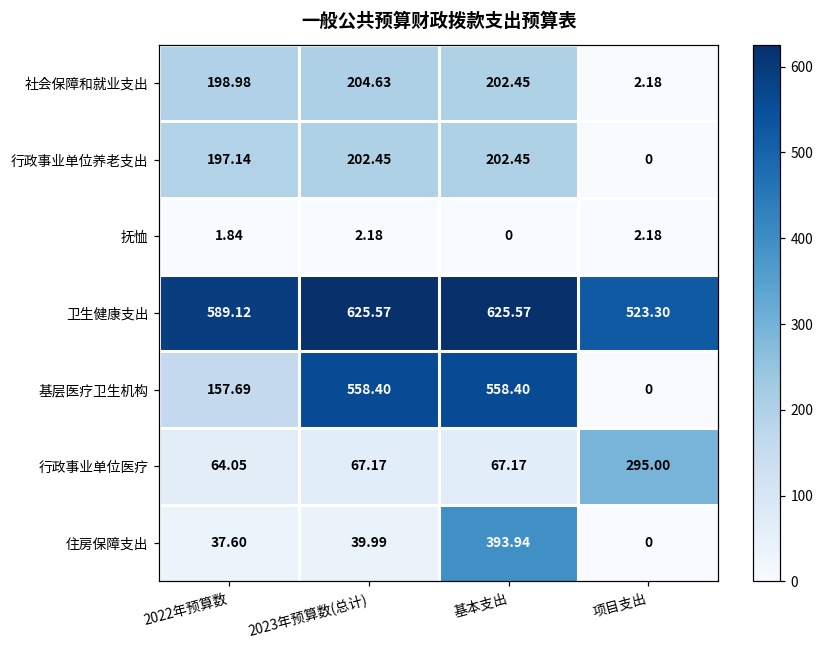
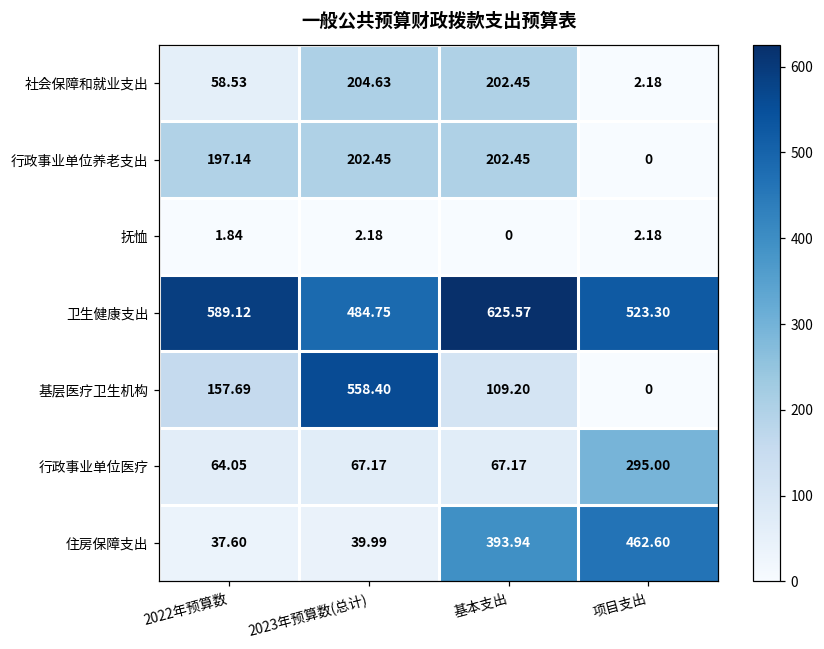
社会保障和就业支出, 2022年预算数: 198.98 -> 58.53
卫生健康支出, 2023年预算数(总计): 625.57 -> 484.75
基层医疗卫生机构, 基本支出: 558.40 -> 109.20
住房保障支出, 项目支出: 0 -> 462.60
